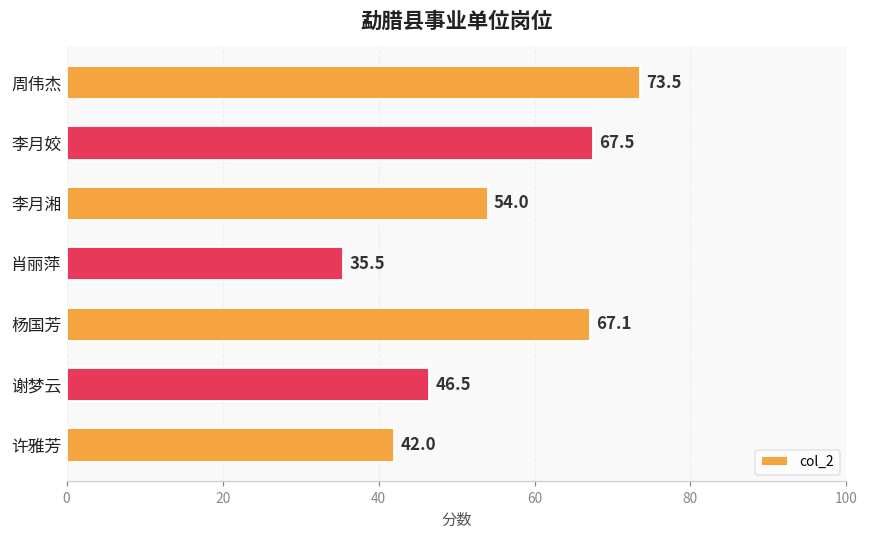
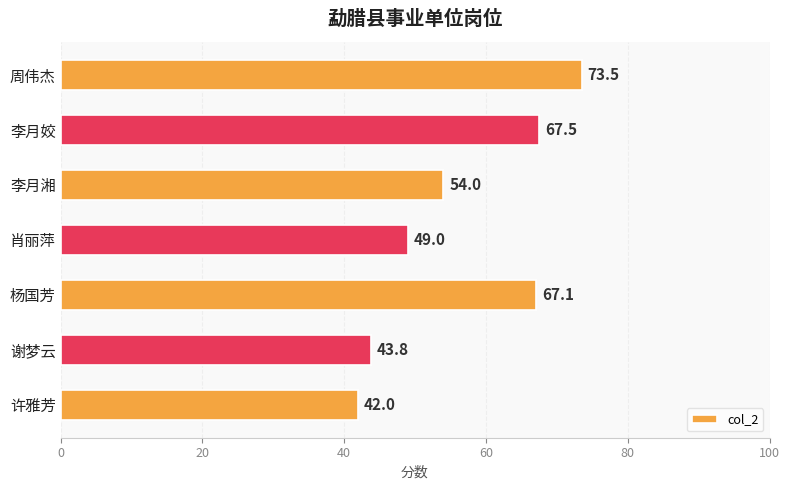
肖丽萍: 35.5 -> 49.0
谢梦云: 46.5 -> 43.8
